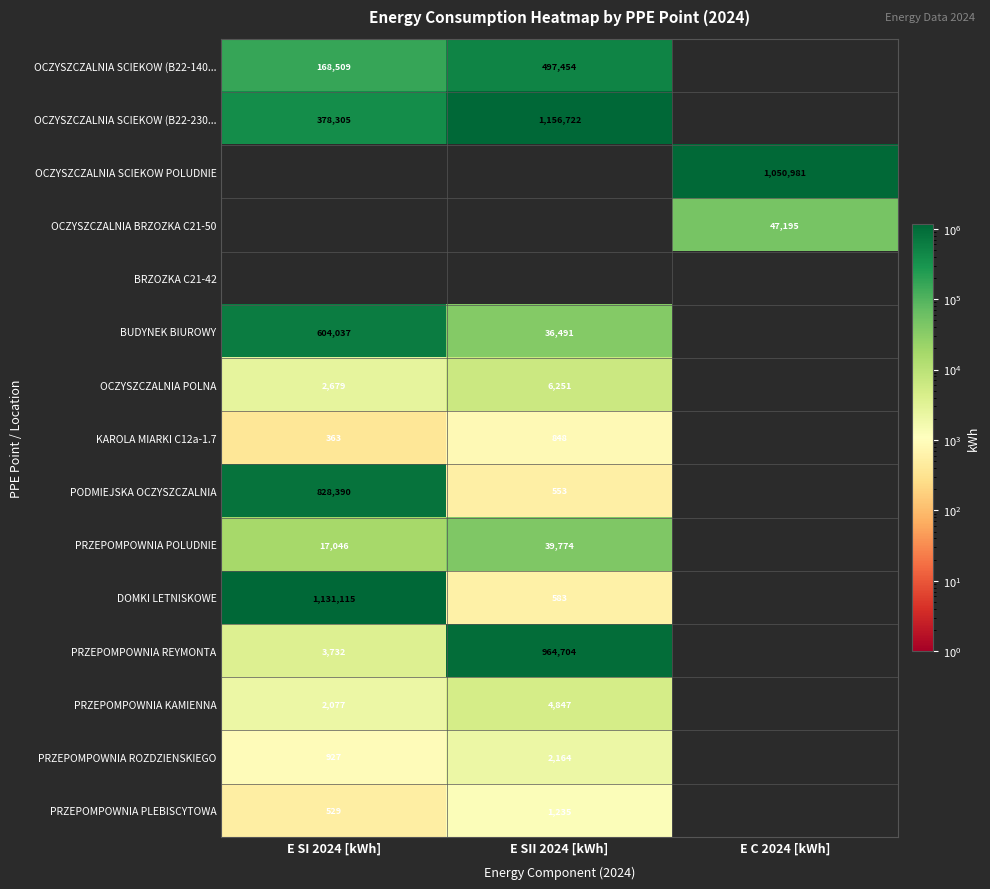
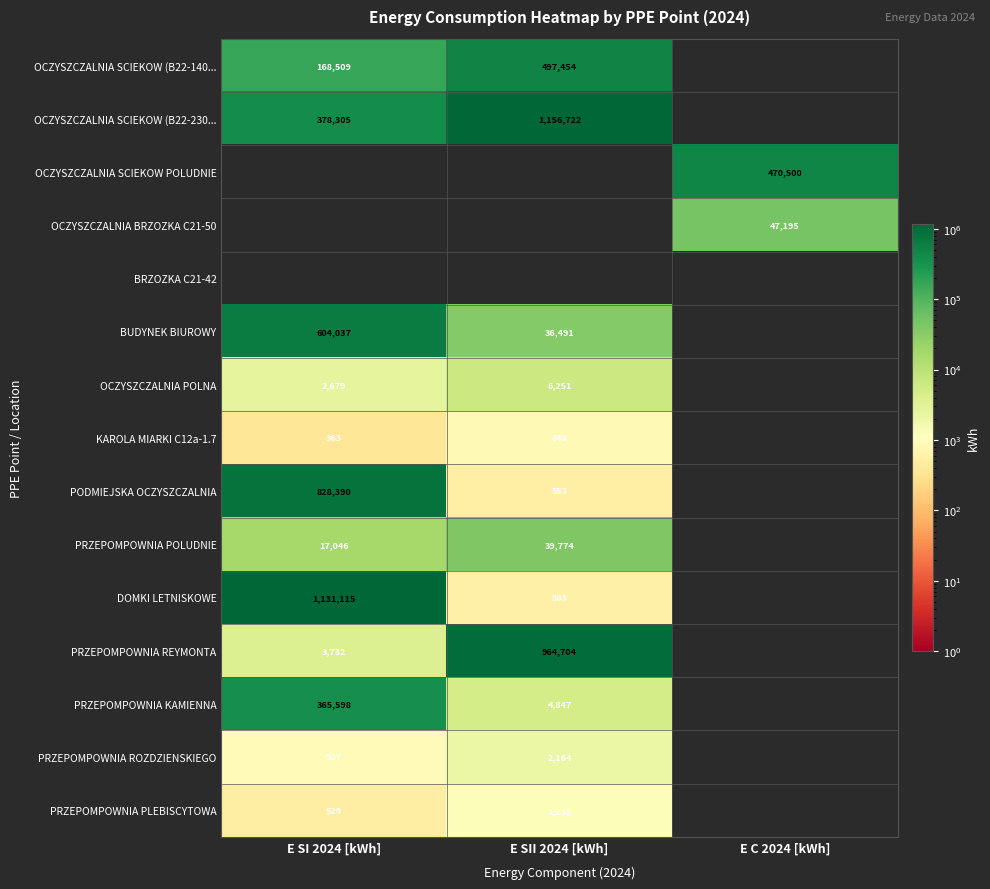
OCZYSZCZALNIA SCIEKOW POLUDNIE, E C 2024 [kWh]: 1,050,981 -> 470,500
PRZEPOMPOWNIA KAMIENNA, E SI 2024 [kWh]: 2,077 -> 365,598
